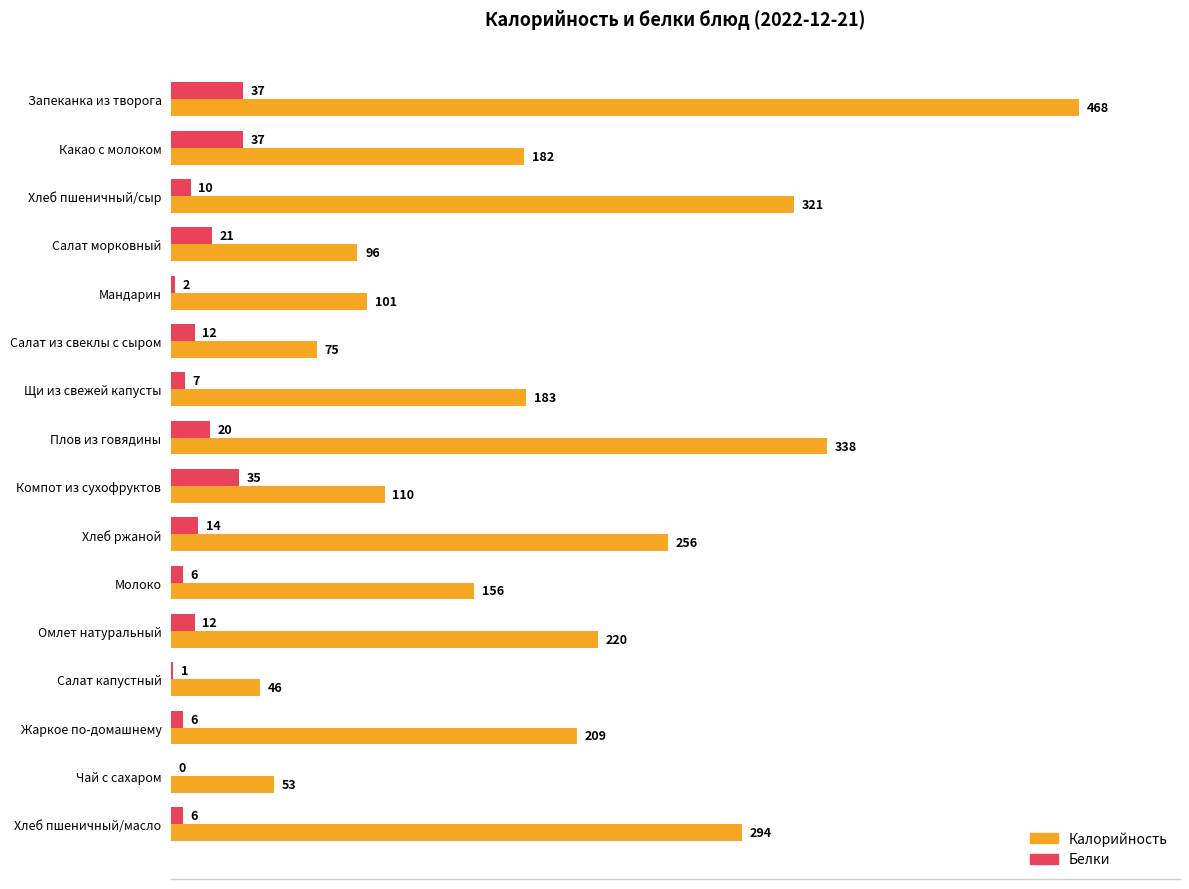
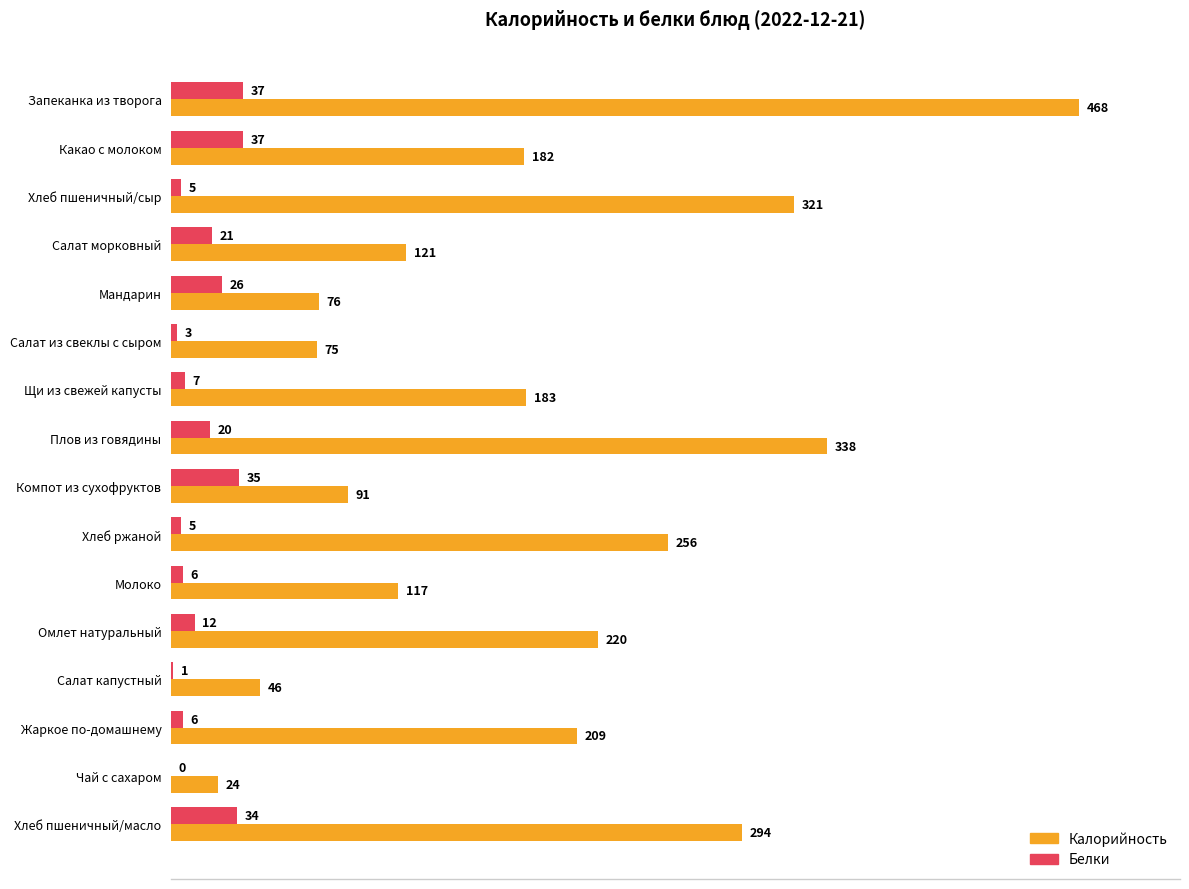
Белки, Хлеб пшеничный/сыр: 10 -> 5
Калорийность, Салат морковный: 96 -> 121
Белки, Мандарин: 2 -> 26
Калорийность, Мандарин: 101 -> 76
Белки, Салат из свеклы с сыром: 12 -> 3
Калорийность, Компот из сухофруктов: 110 -> 91
Белки, Хлеб ржаной: 14 -> 5
Калорийность, Молоко: 156 -> 117
Калорийность, Чай с сахаром: 53 -> 24
Белки, Хлеб пшеничный/масло: 6 -> 34
